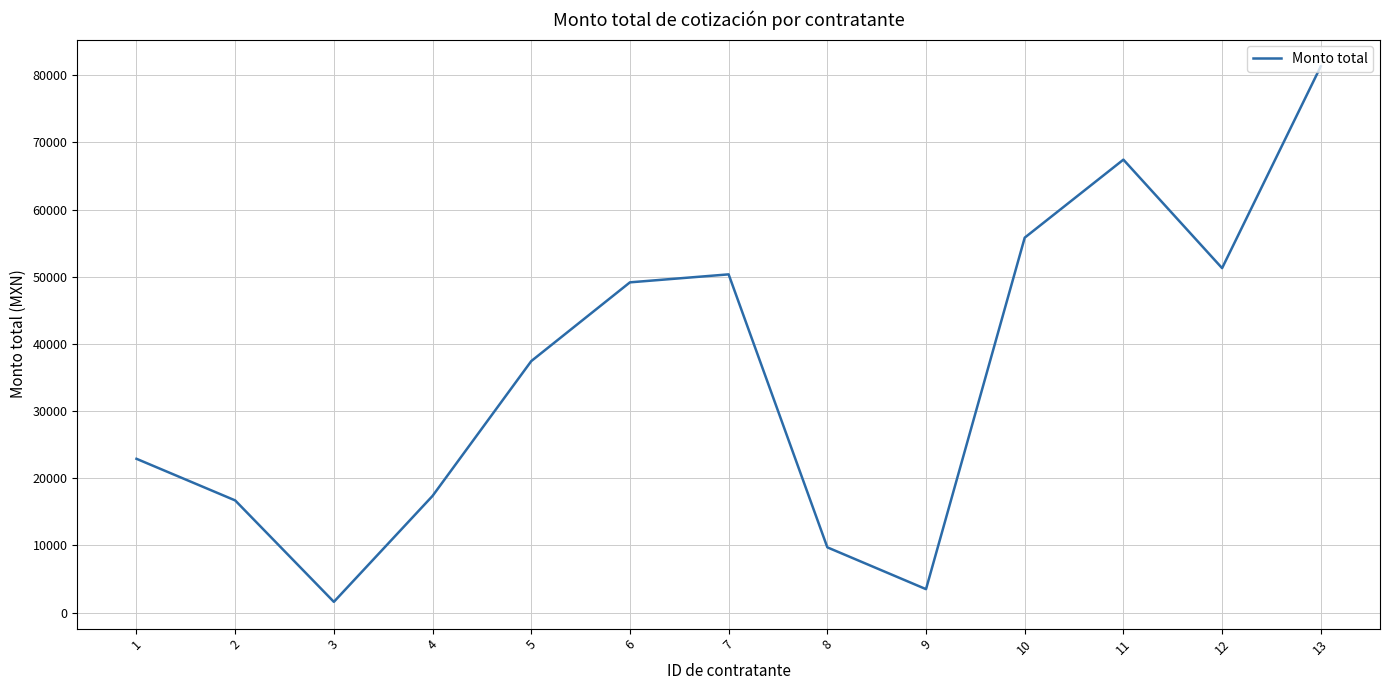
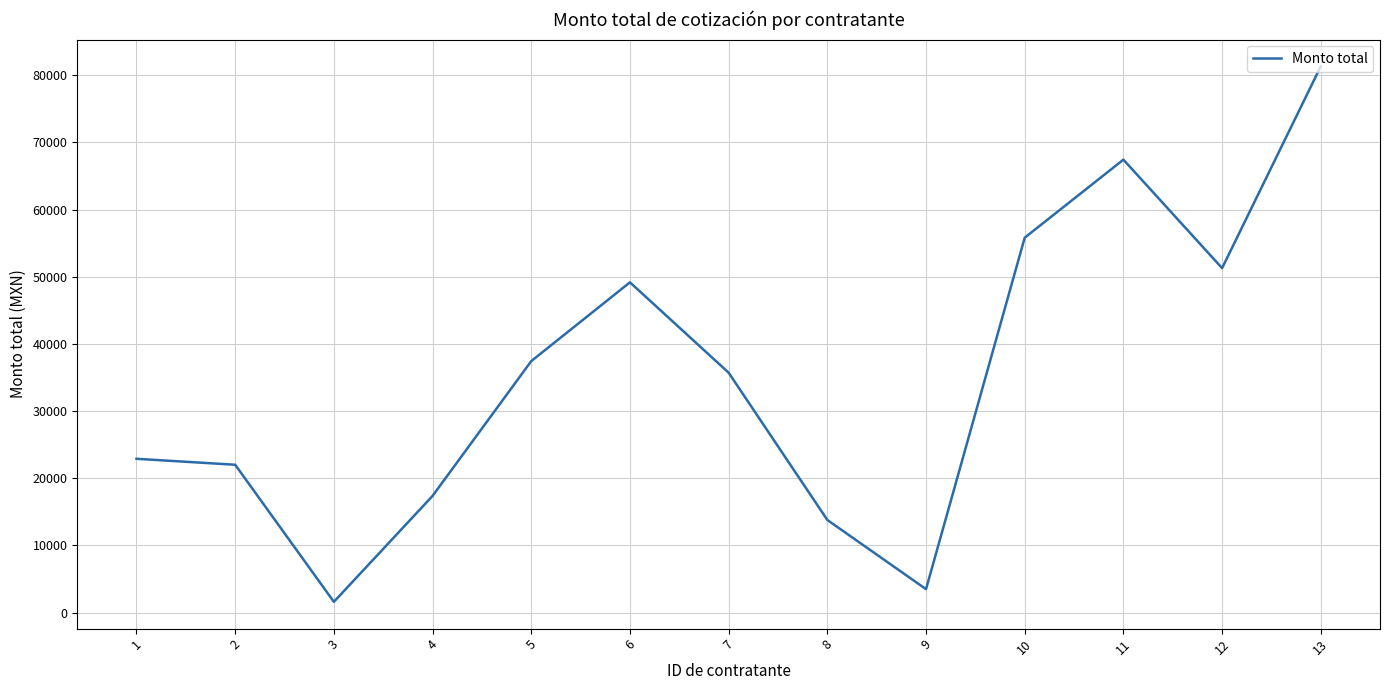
2: 17000 -> 22000
7: 50000 -> 36000
8: 10000 -> 14000
